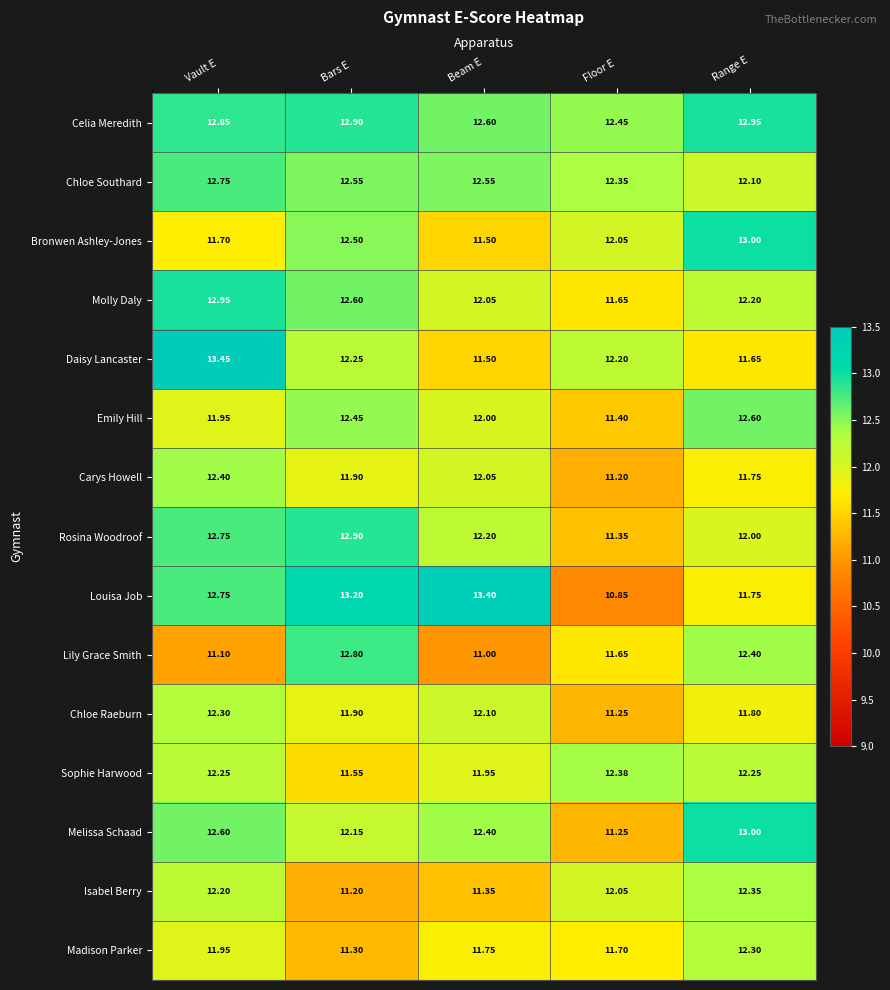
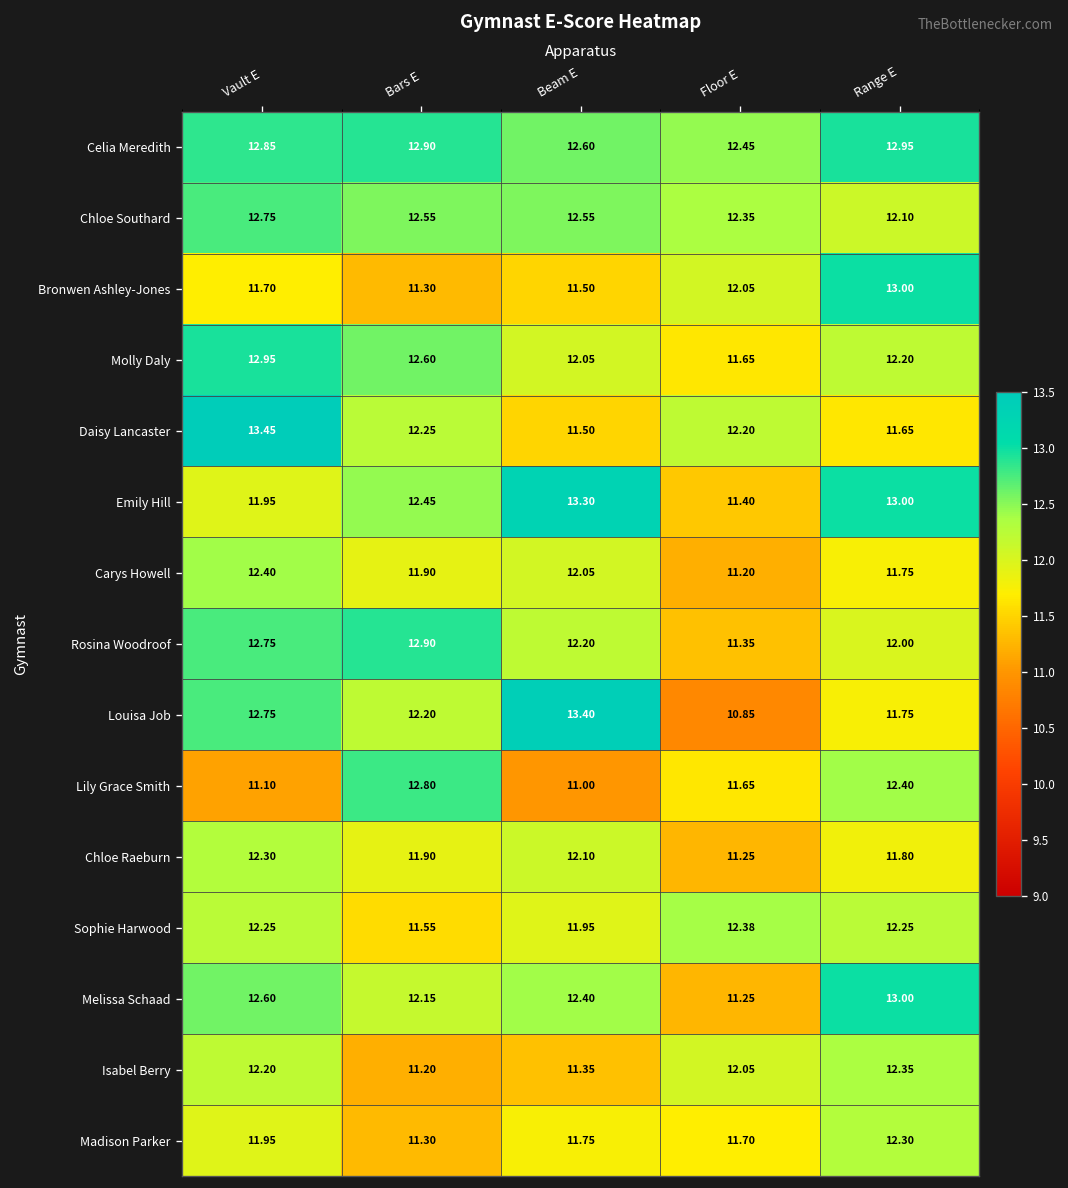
Bronwen Ashley-Jones, Bars E: 12.50 -> 11.30
Emily Hill, Beam E: 12.00 -> 13.30
Emily Hill, Range E: 12.60 -> 13.00
Louisa Job, Bars E: 13.20 -> 12.20
